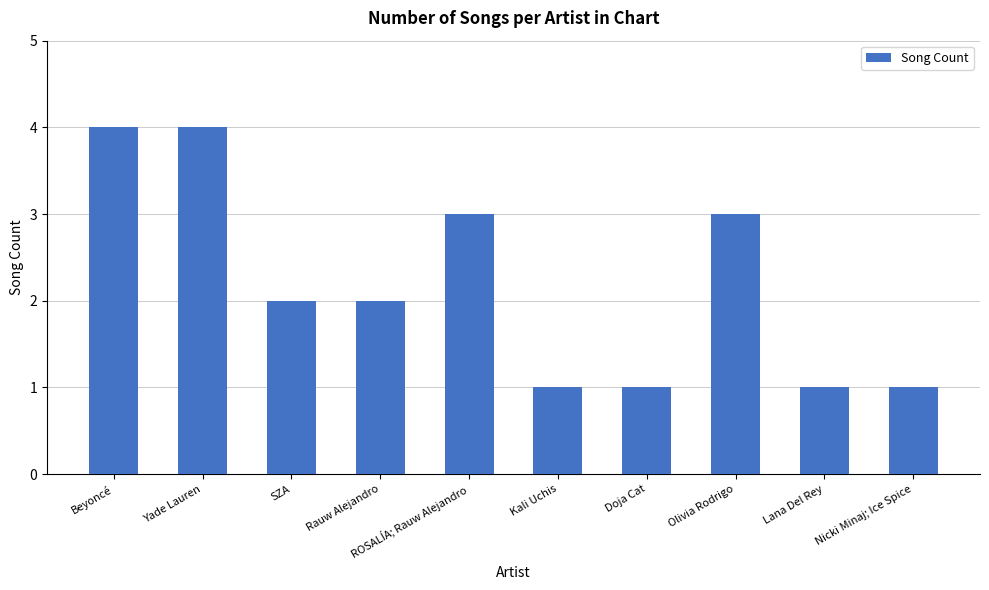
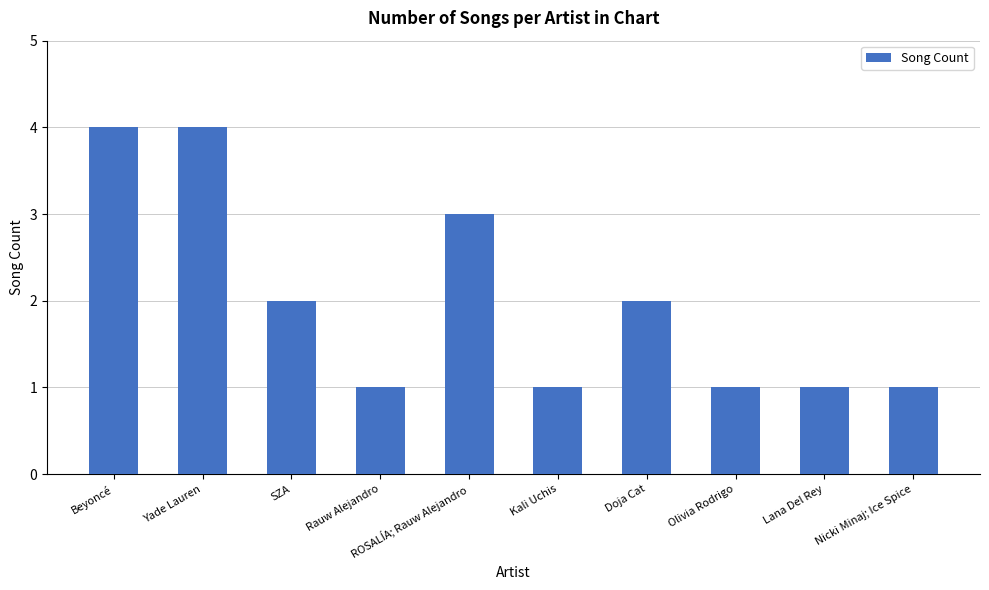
Rauw Alejandro: 2 -> 1
Doja Cat: 1 -> 2
Olivia Rodrigo: 3 -> 1
